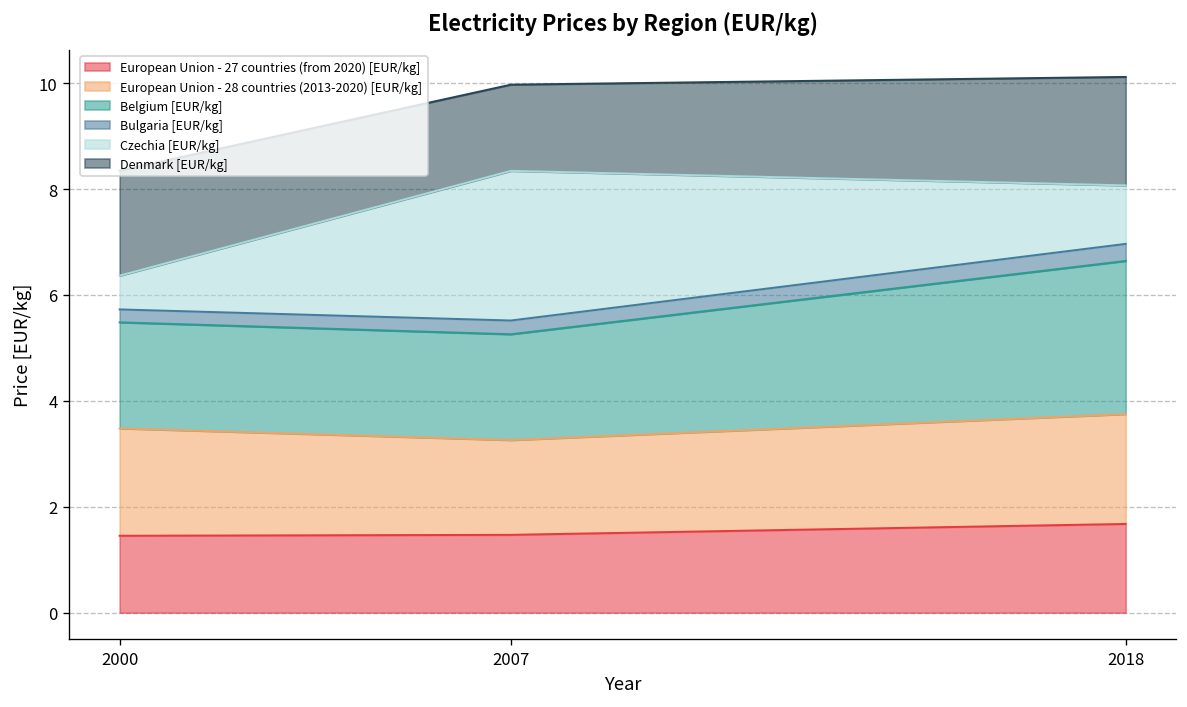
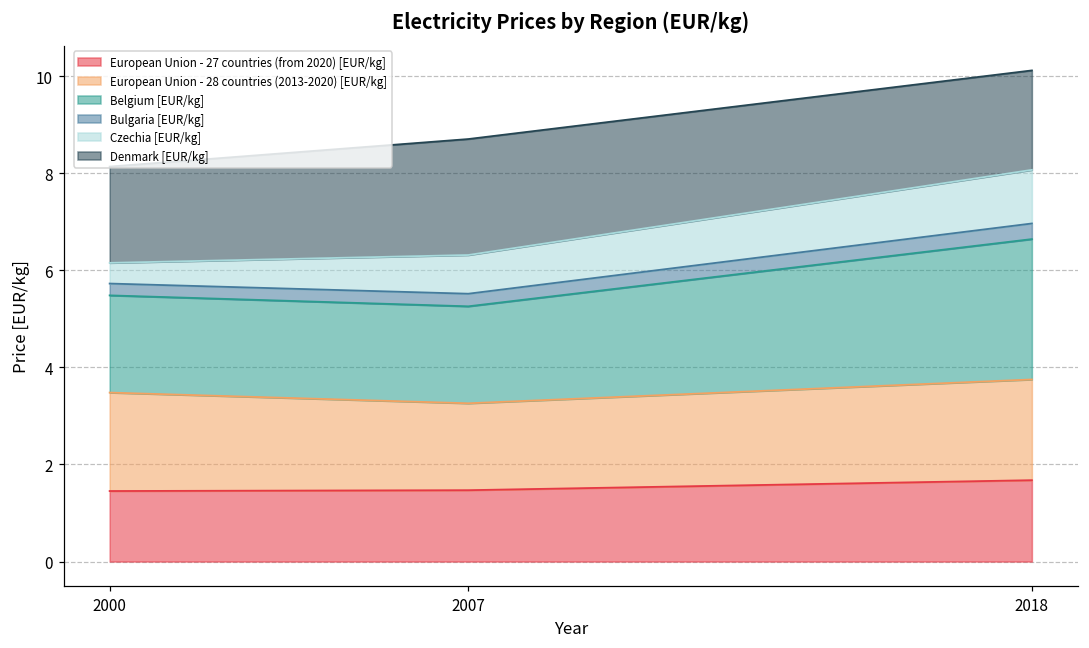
Czechia [EUR/kg], 2000: 0.6 -> 0.4
Czechia [EUR/kg], 2007: 2.8 -> 0.8
Denmark [EUR/kg], 2007: 1.6 -> 2.4
